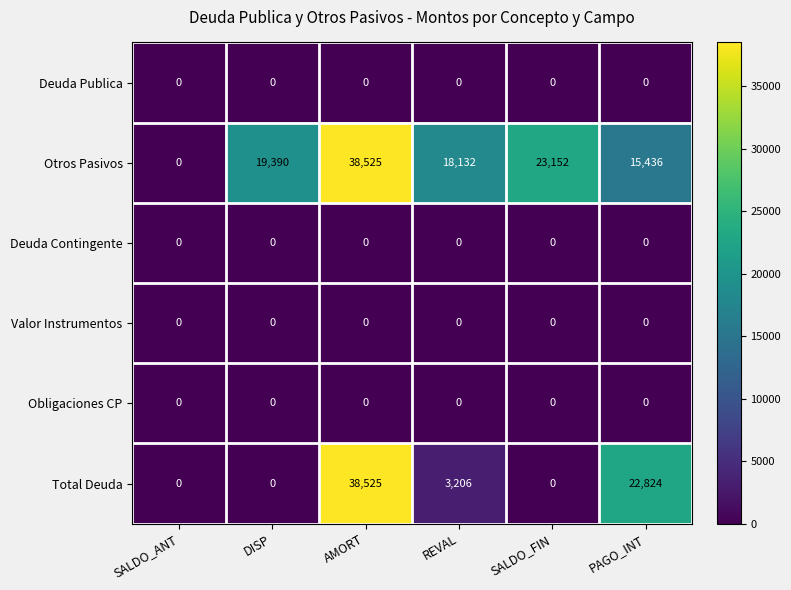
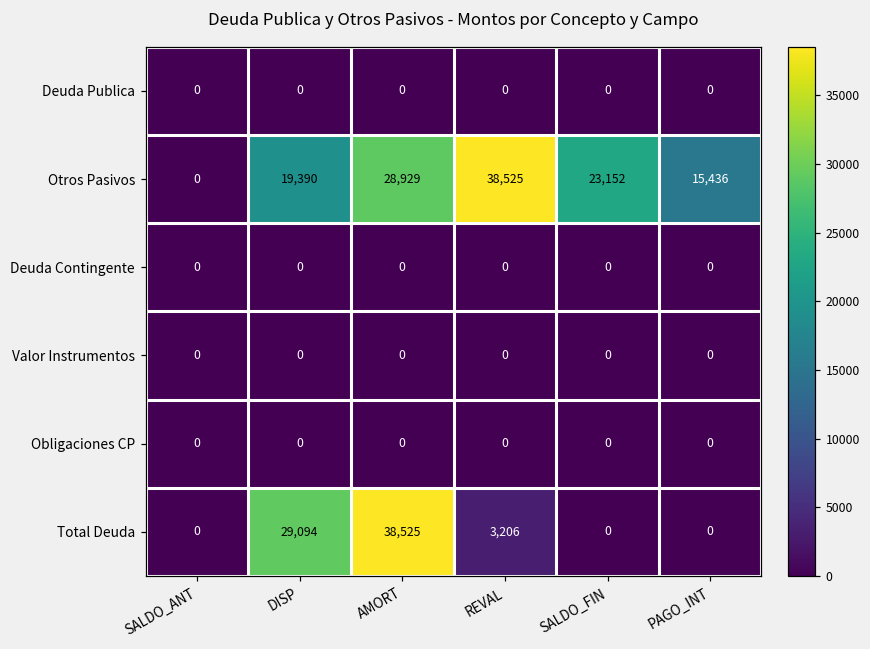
Otros Pasivos, AMORT: 38,525 -> 28,929
Otros Pasivos, REVAL: 18,132 -> 38,525
Total Deuda, DISP: 0 -> 29,094
Total Deuda, PAGO_INT: 22,824 -> 0
